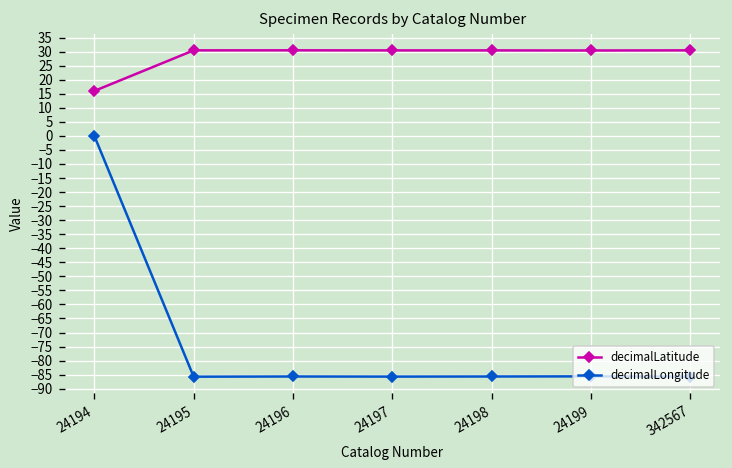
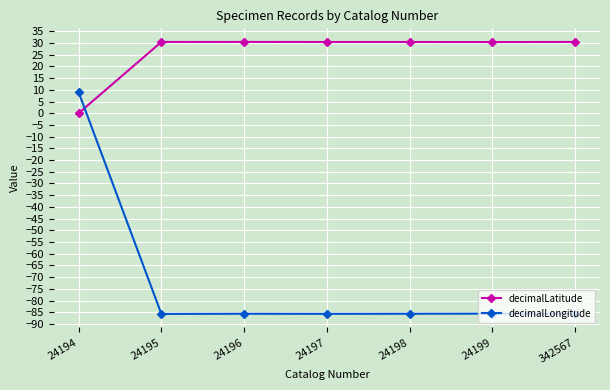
decimalLatitude, 24194: 16 -> 0
decimalLongitude, 24194: 0 -> 9
